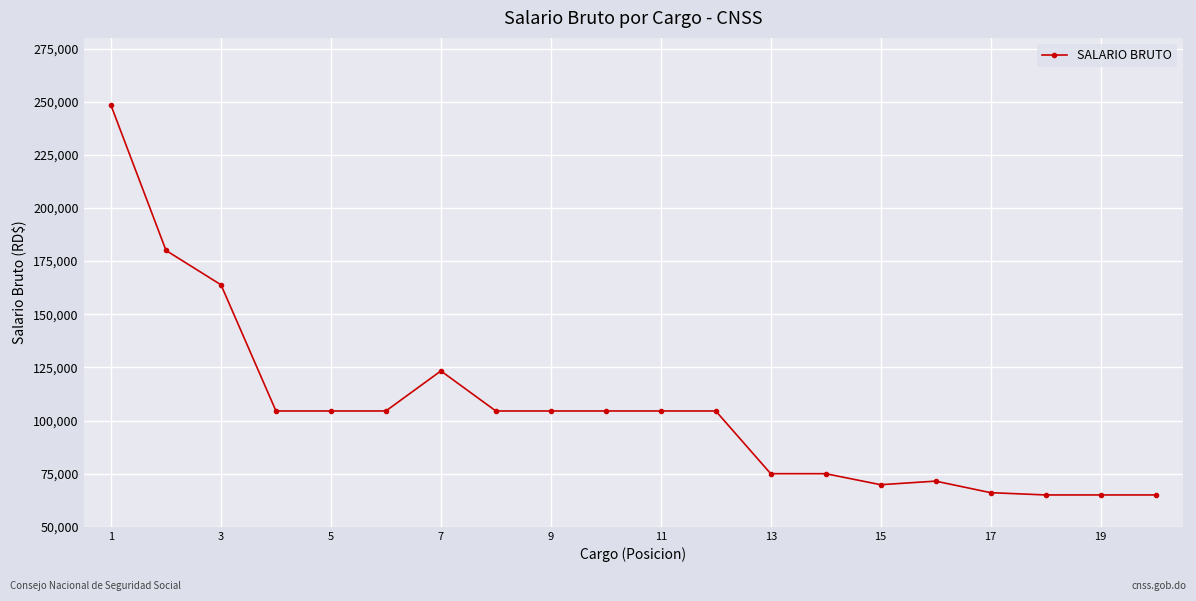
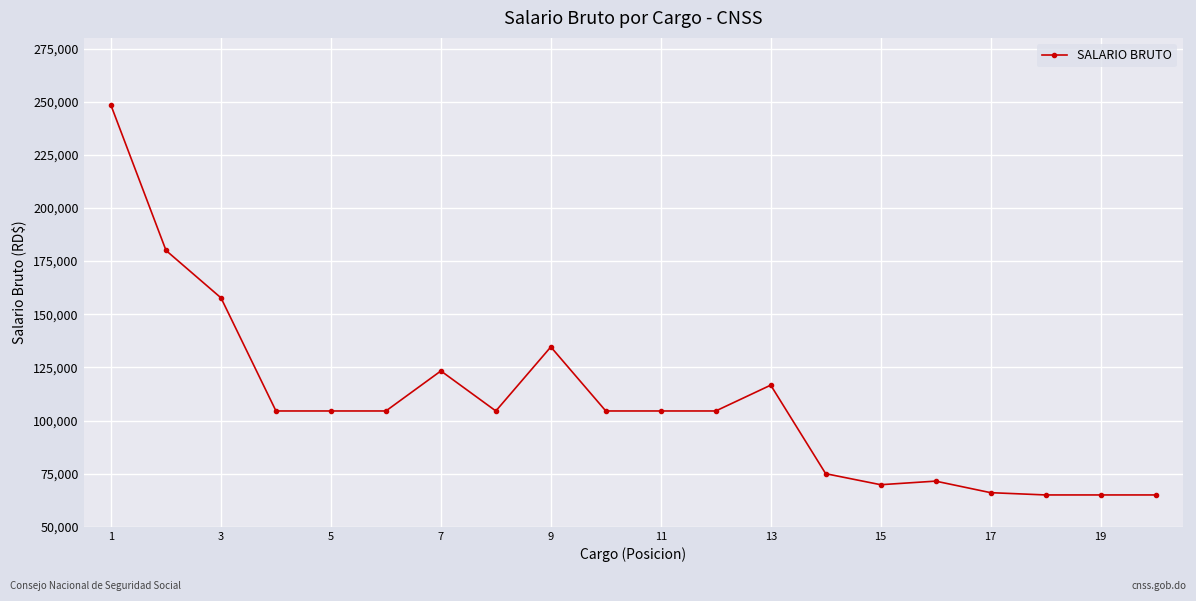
3: 164,000 -> 158,000
9: 105,000 -> 135,000
13: 75,000 -> 117,000
